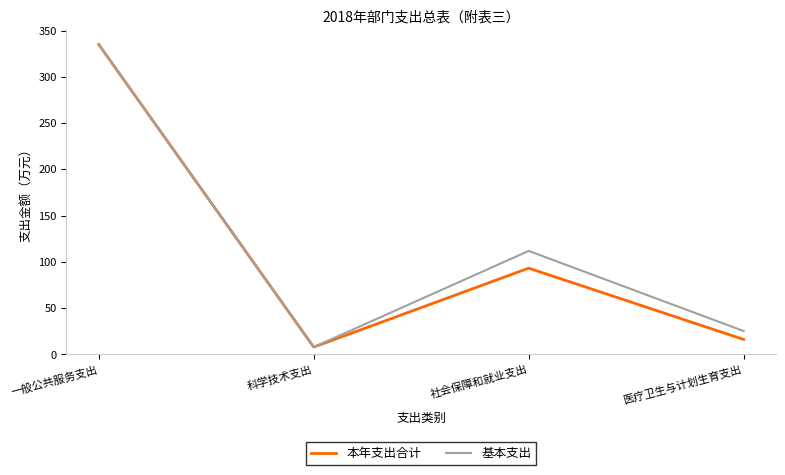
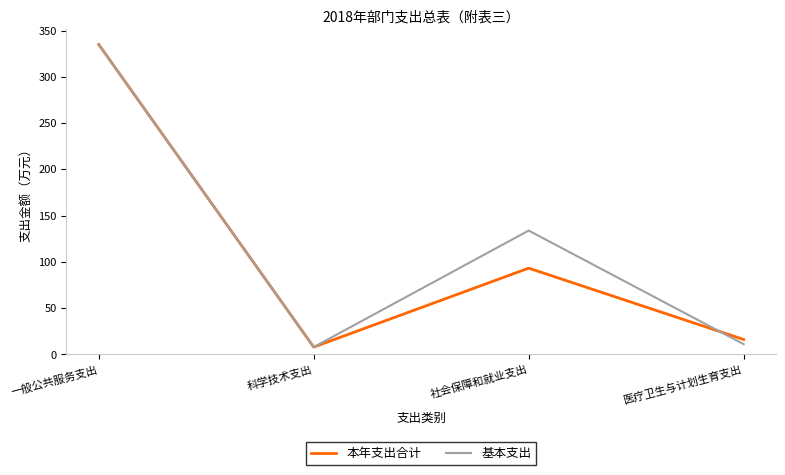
基本支出, 社会保障和就业支出: 110 -> 130
基本支出, 医疗卫生与计划生育支出: 30 -> 10
